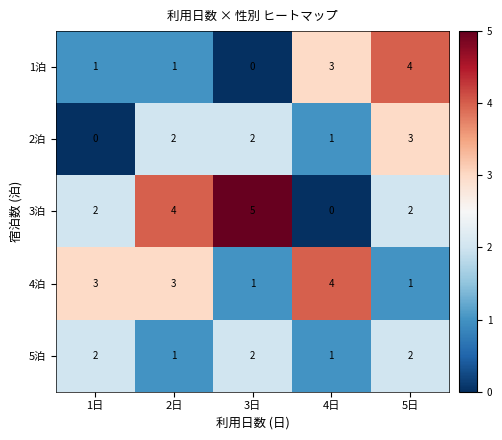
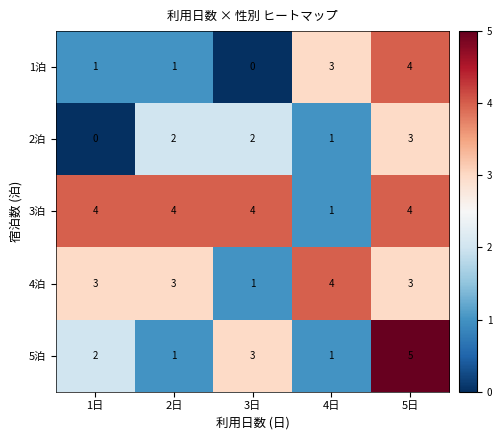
3泊, 1日: 2 -> 4
3泊, 3日: 5 -> 4
3泊, 4日: 0 -> 1
3泊, 5日: 2 -> 4
4泊, 5日: 1 -> 3
5泊, 3日: 2 -> 3
5泊, 5日: 2 -> 5
